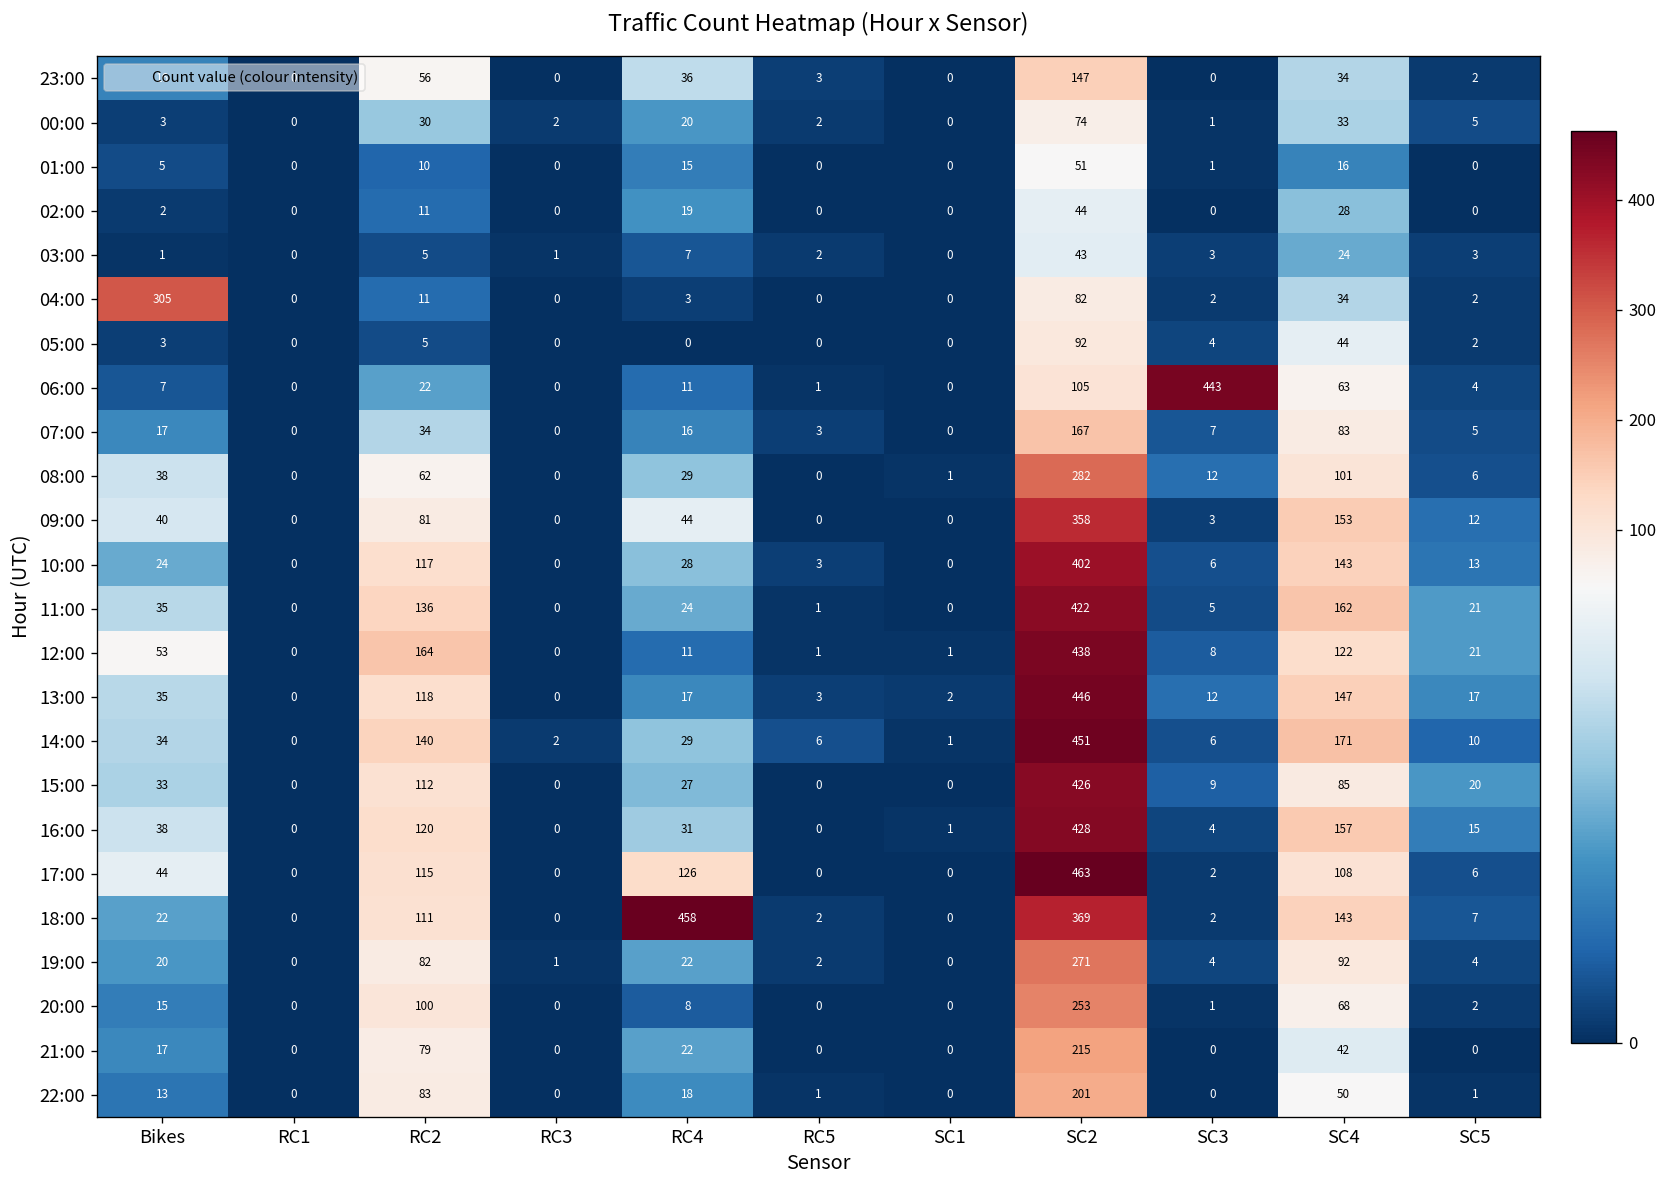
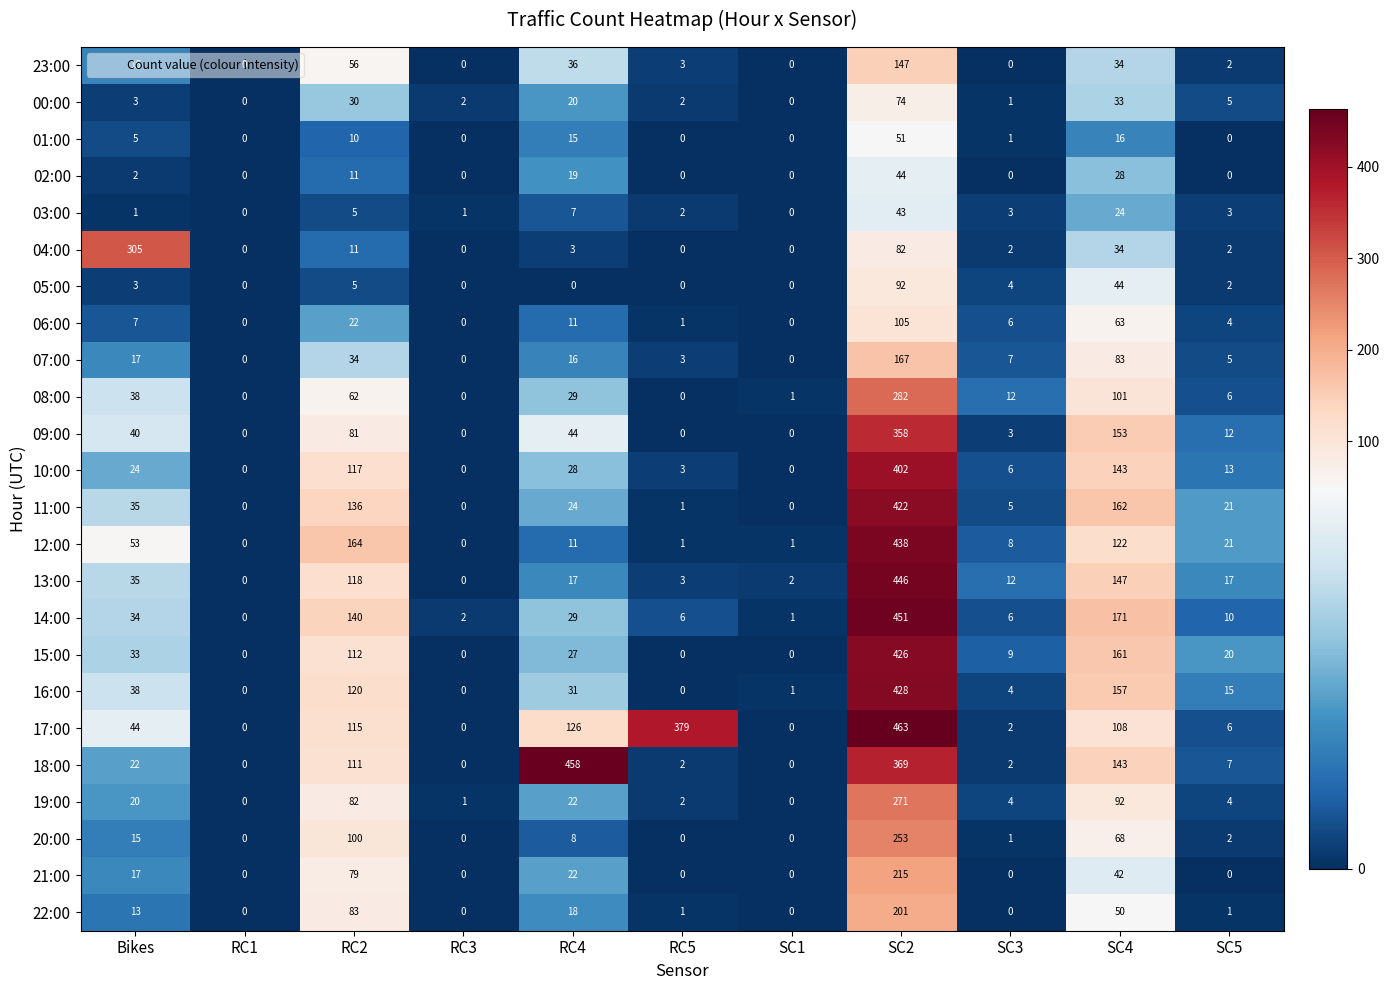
06:00, SC3: 443 -> 6
15:00, SC4: 85 -> 161
17:00, RC5: 0 -> 379
